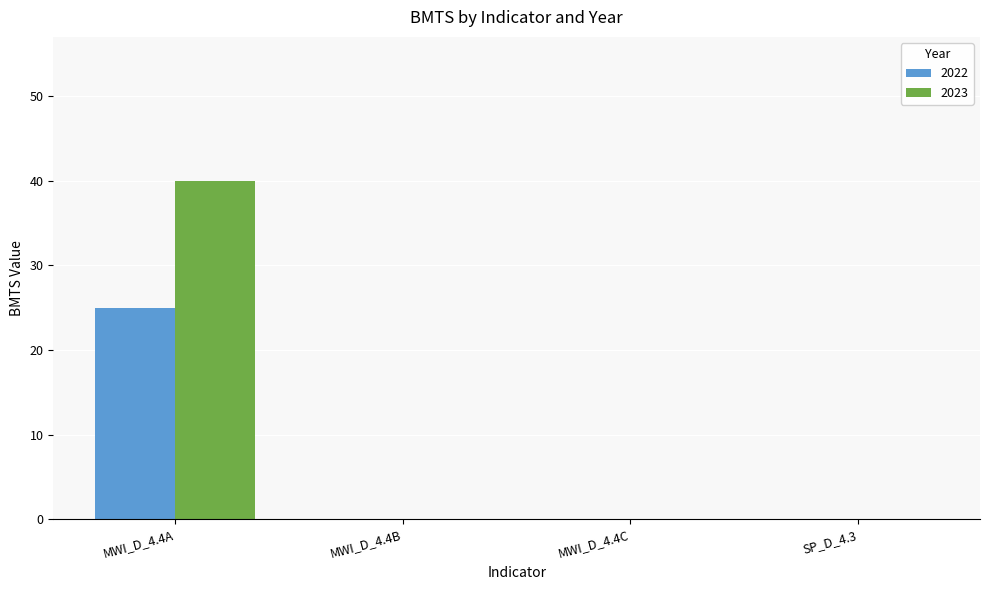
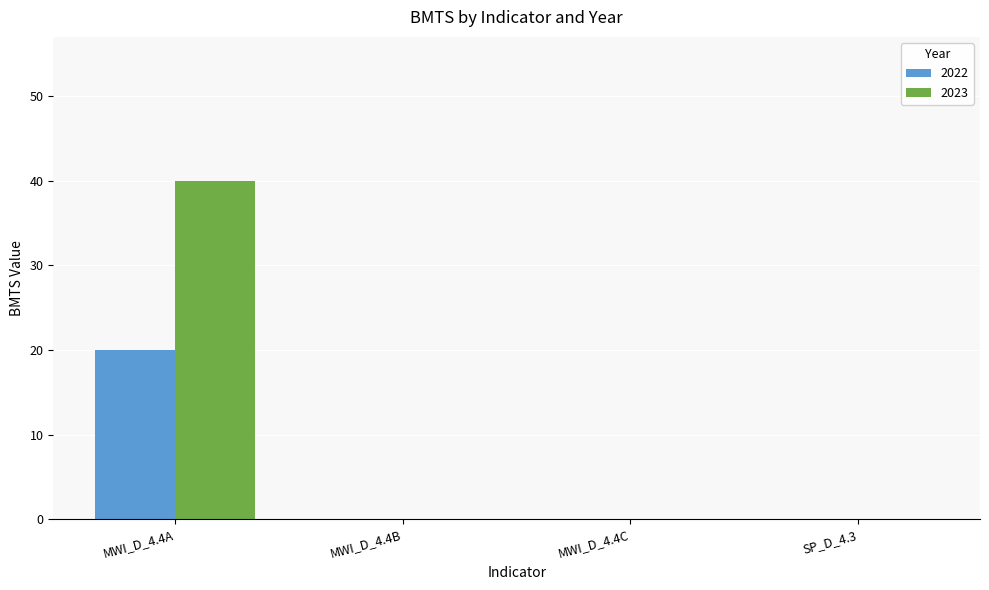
2022, MWI_D_4.4A: 25 -> 20
